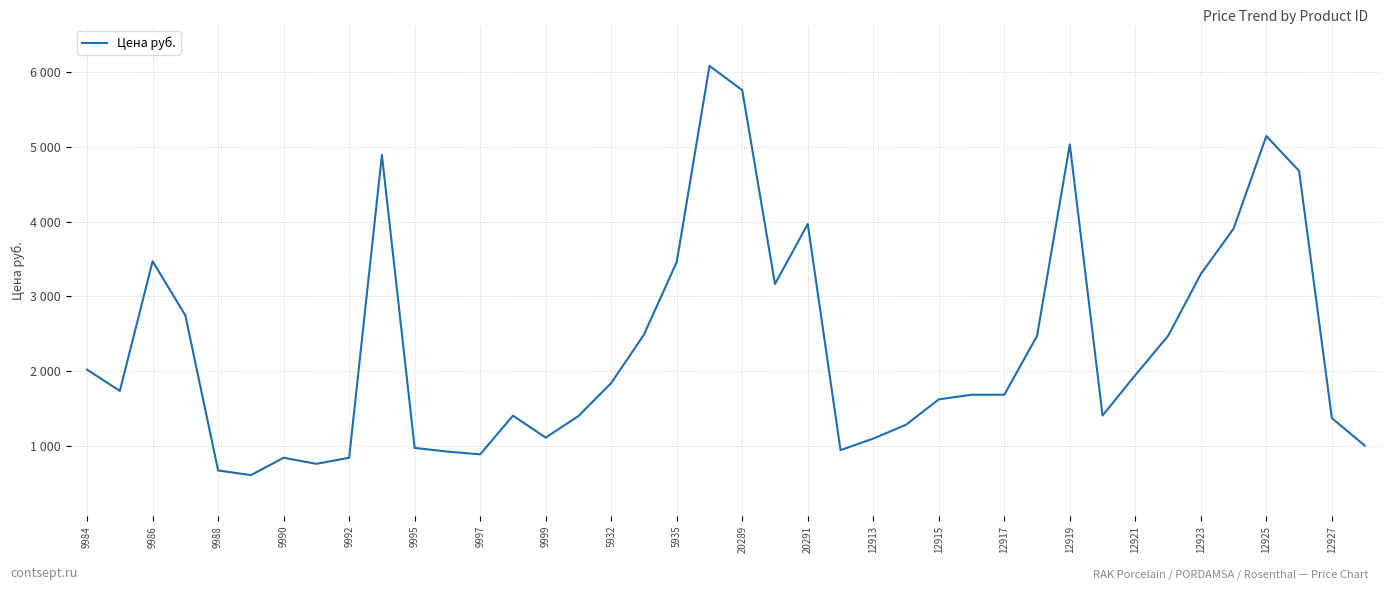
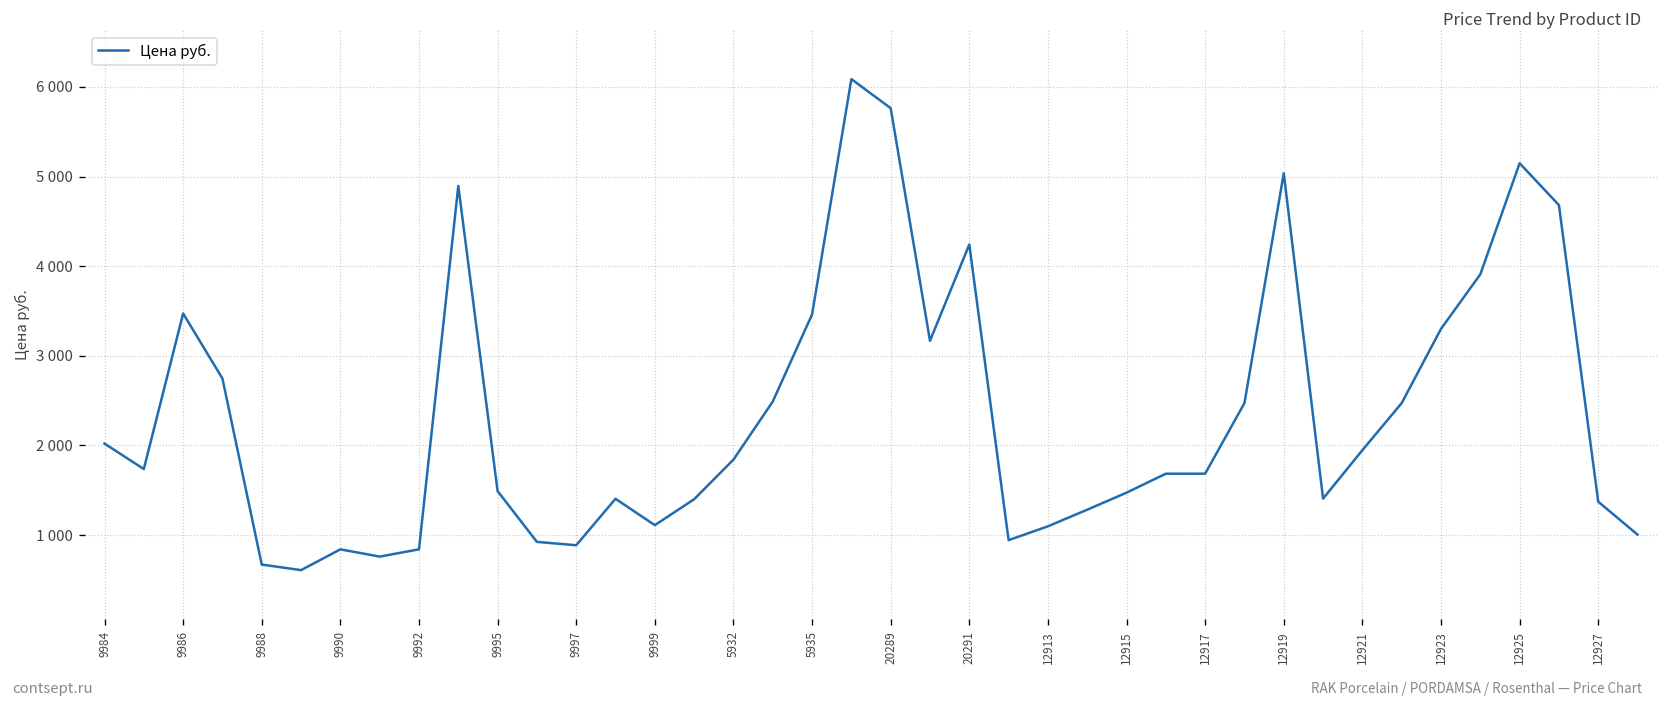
9995: 1000 -> 1500
20291: 4000 -> 4200
12915: 1600 -> 1500
